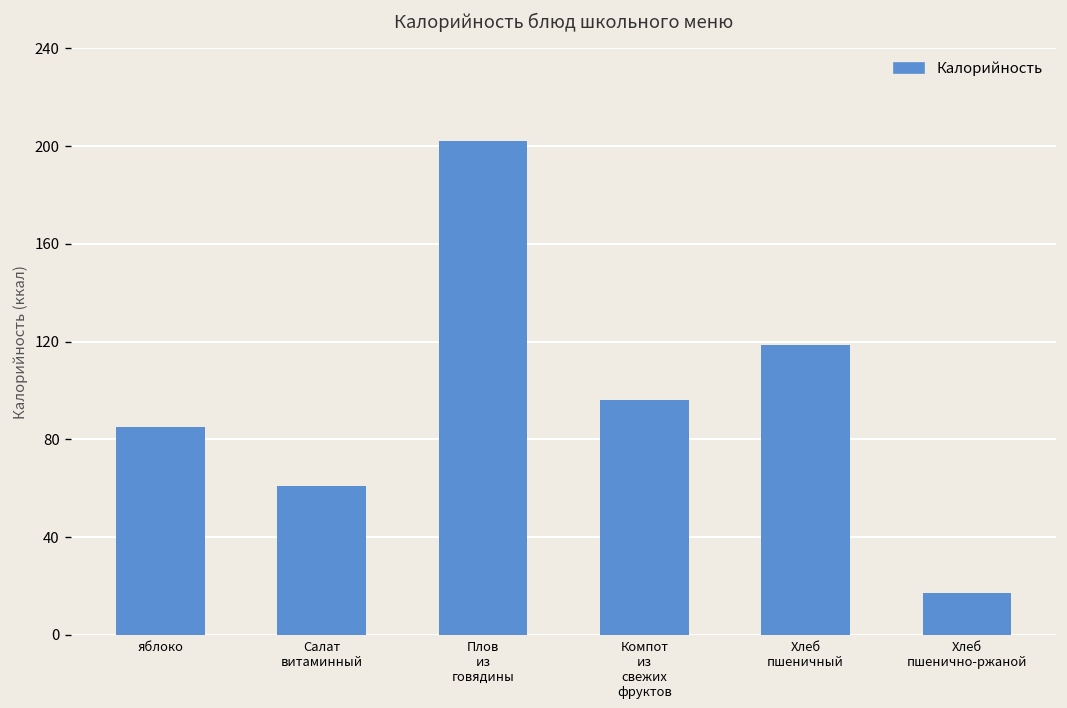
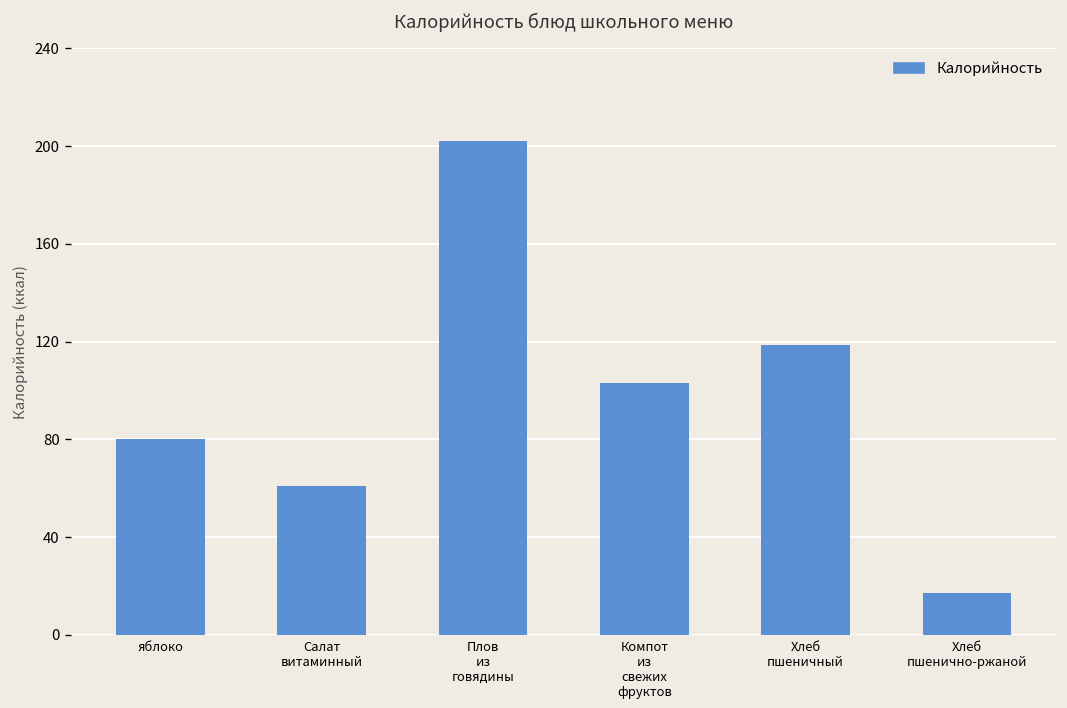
яблоко: 85 -> 80
Компот из свежих фруктов: 96 -> 103
